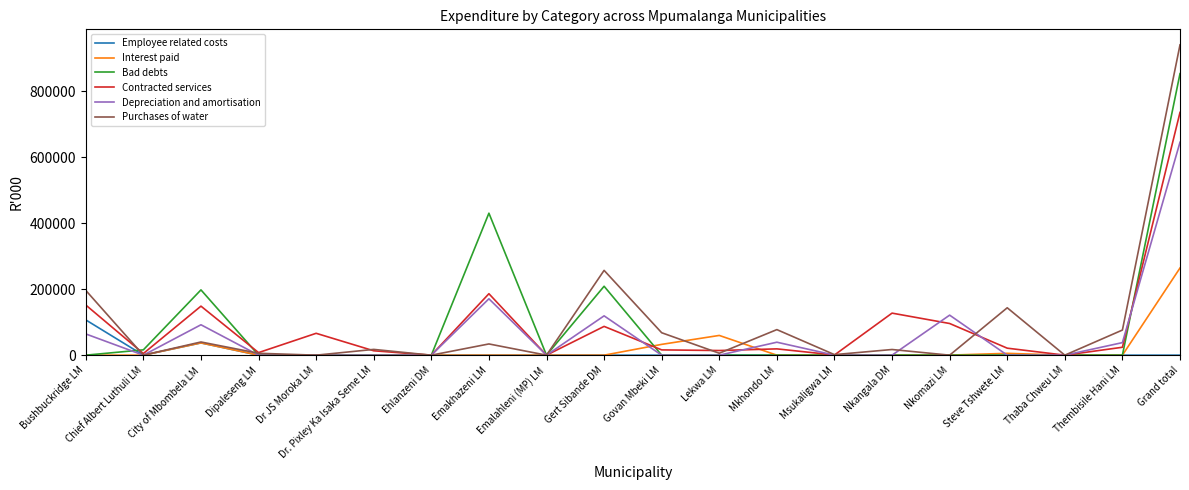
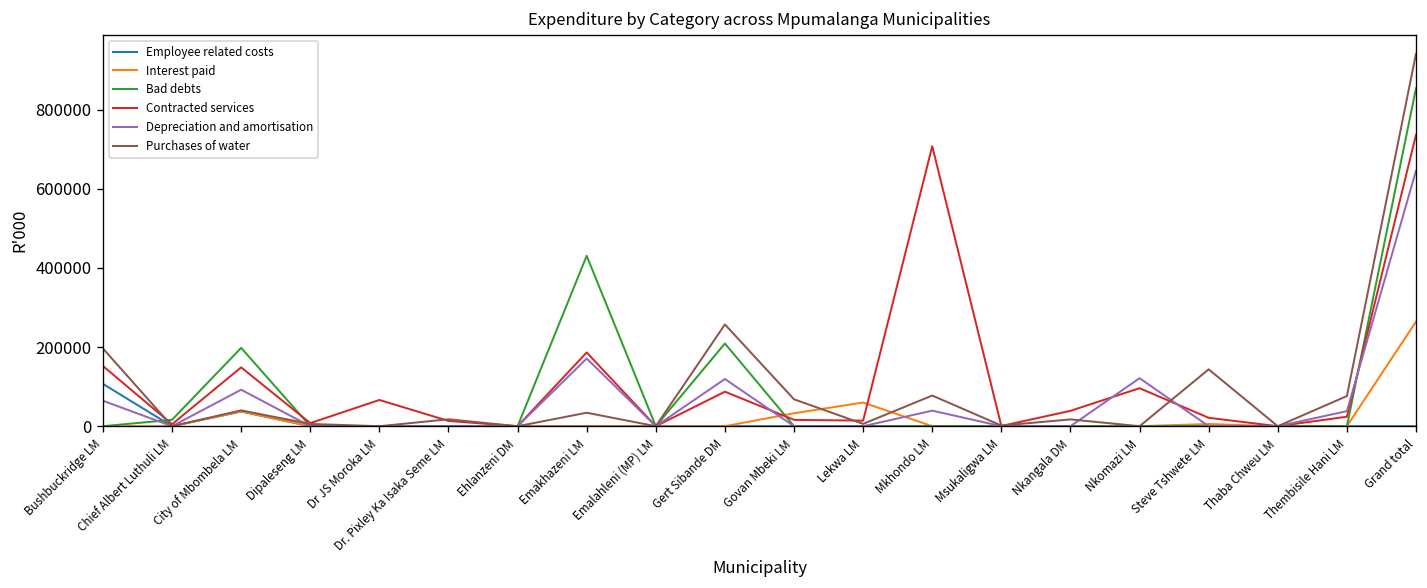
Contracted services, Mkhondo LM: 20000 -> 710000
Contracted services, Nkangala DM: 130000 -> 40000
